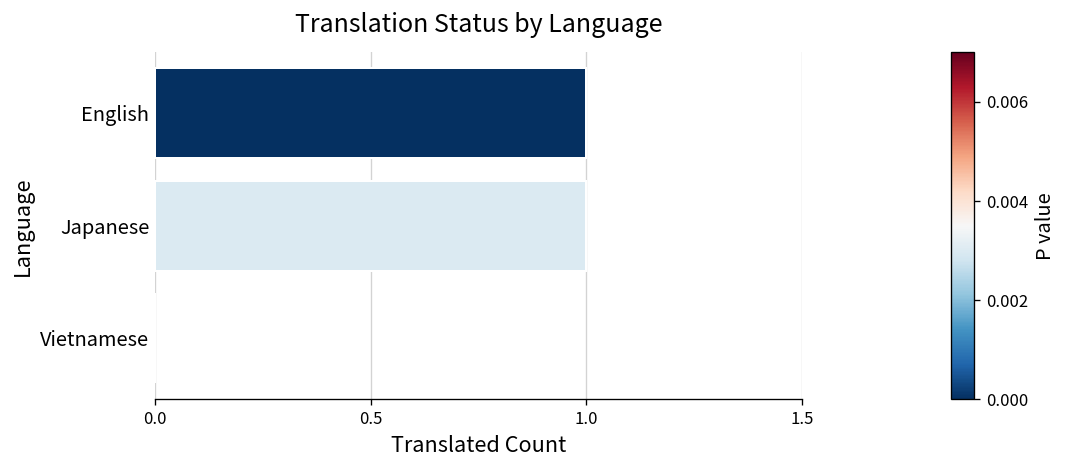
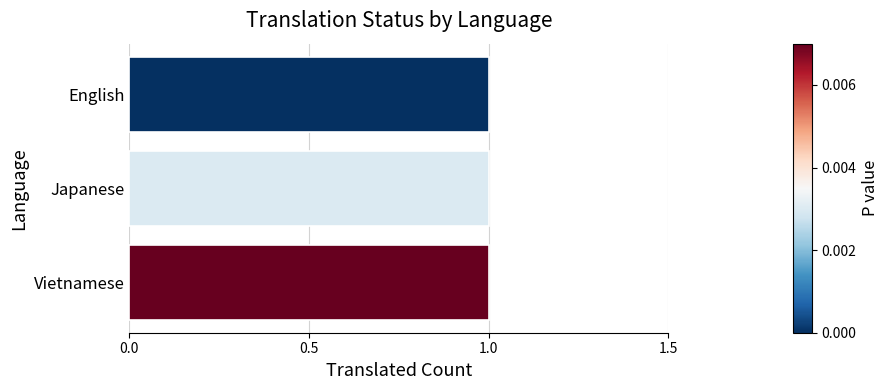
Vietnamese: 0 -> 1
